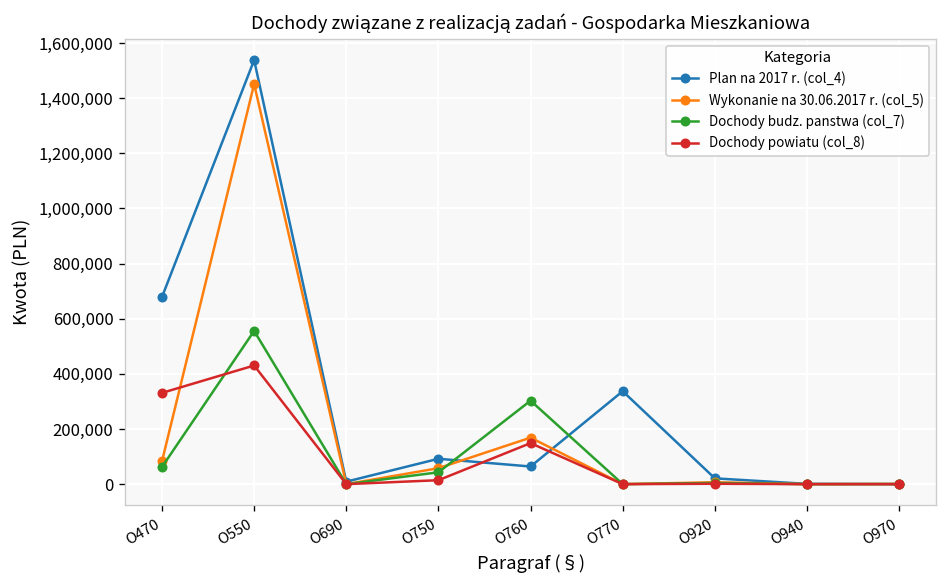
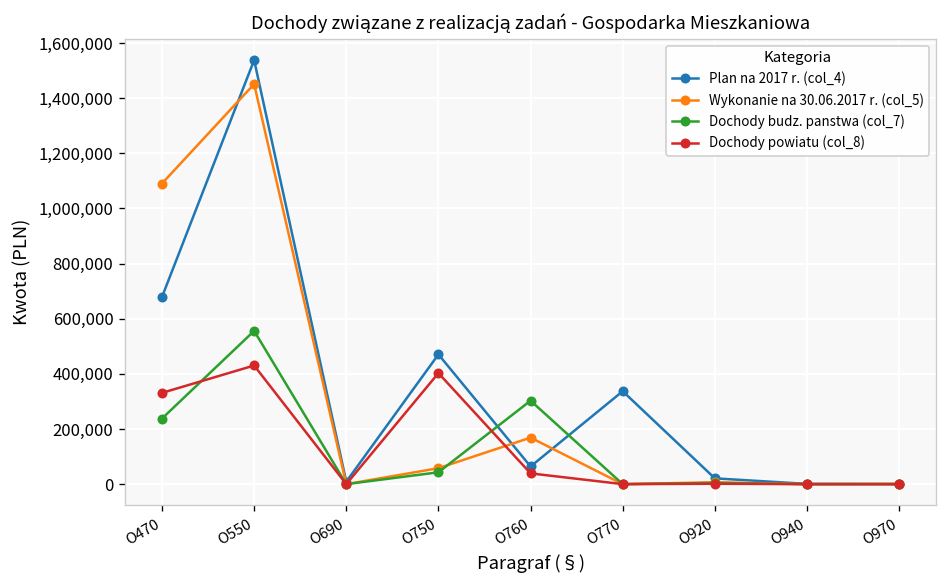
Wykonanie na 30.06.2017 r. (col_5), O470: 80,000 -> 1,090,000
Dochody budz. panstwa (col_7), O470: 60,000 -> 240,000
Plan na 2017 r. (col_4), O750: 90,000 -> 470,000
Dochody powiatu (col_8), O750: 10,000 -> 400,000
Dochody powiatu (col_8), O760: 150,000 -> 40,000
